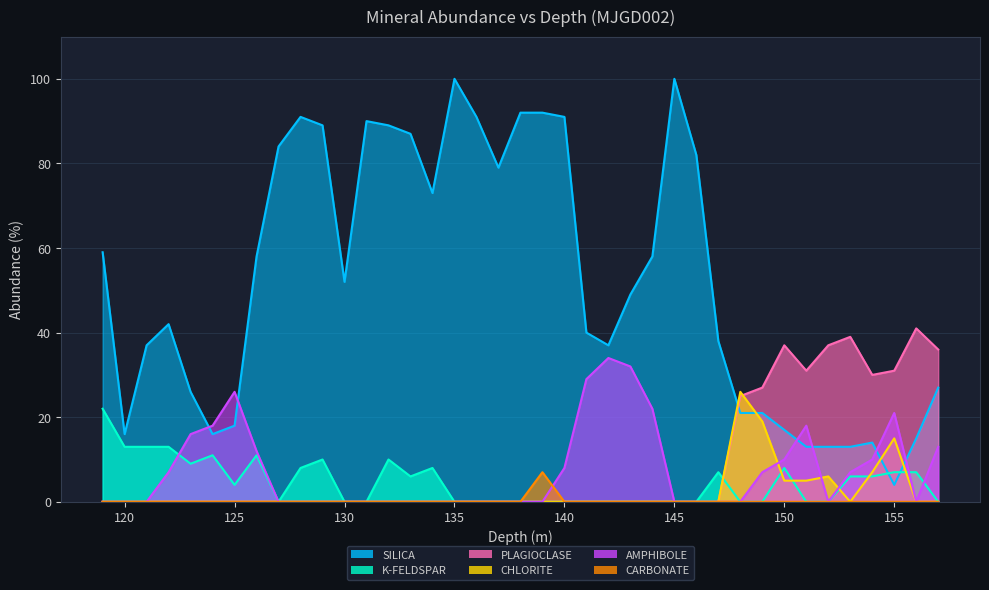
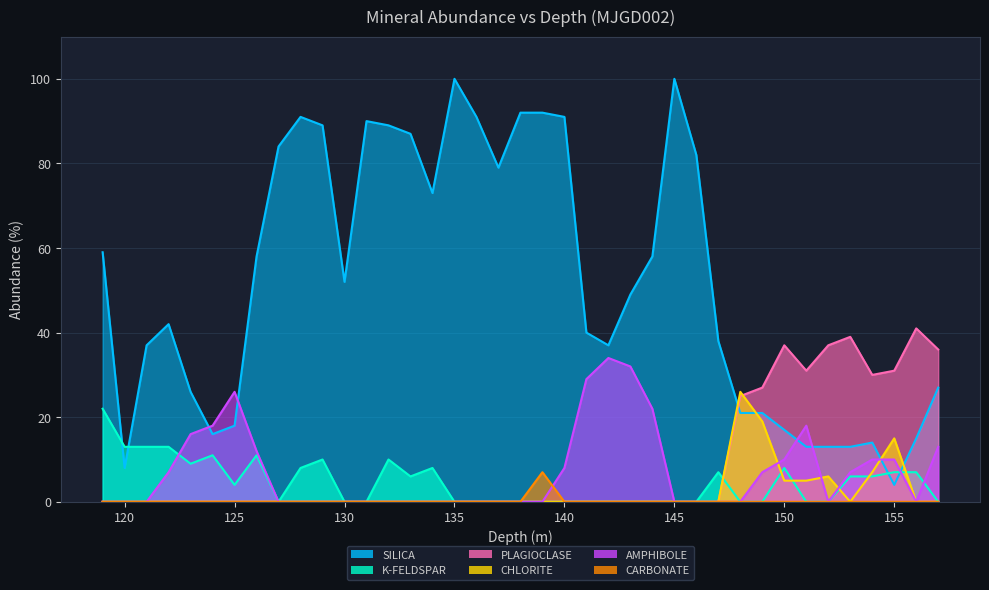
SILICA, 120: 16 -> 8
AMPHIBOLE, 155: 21 -> 10
